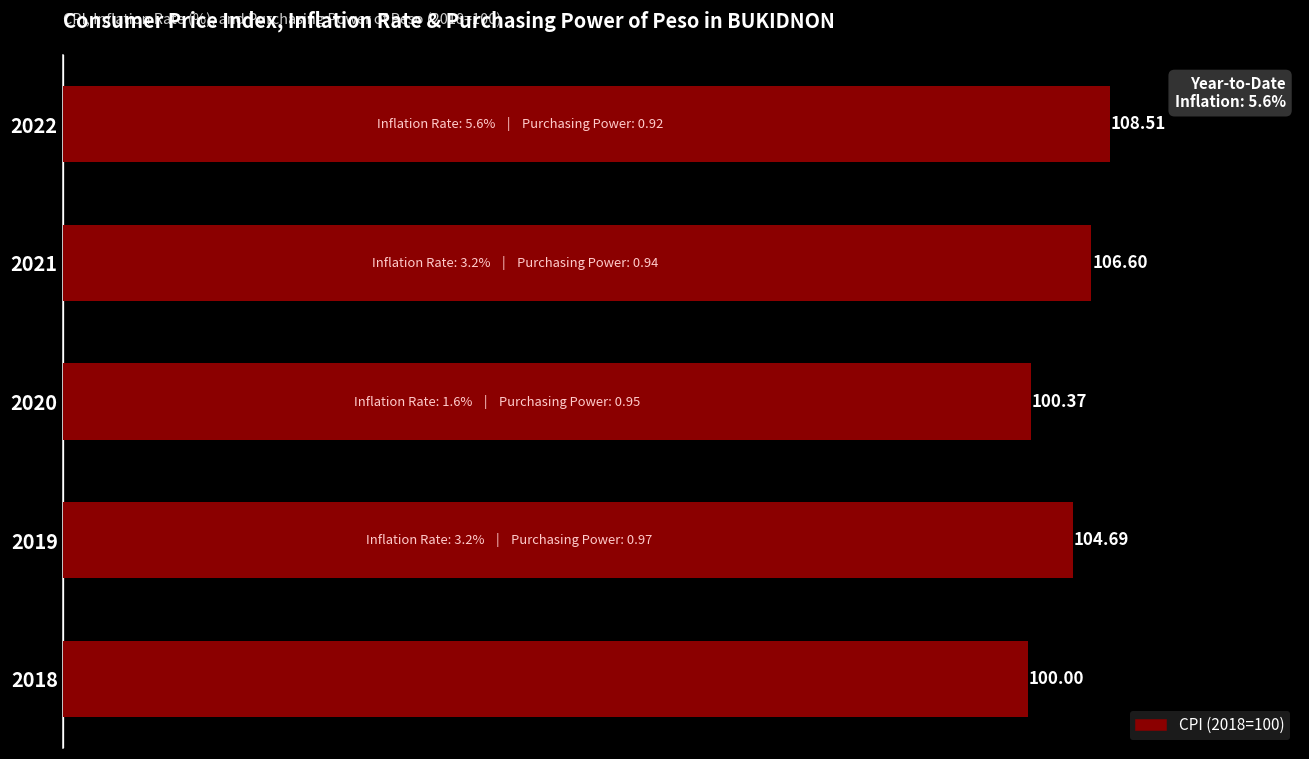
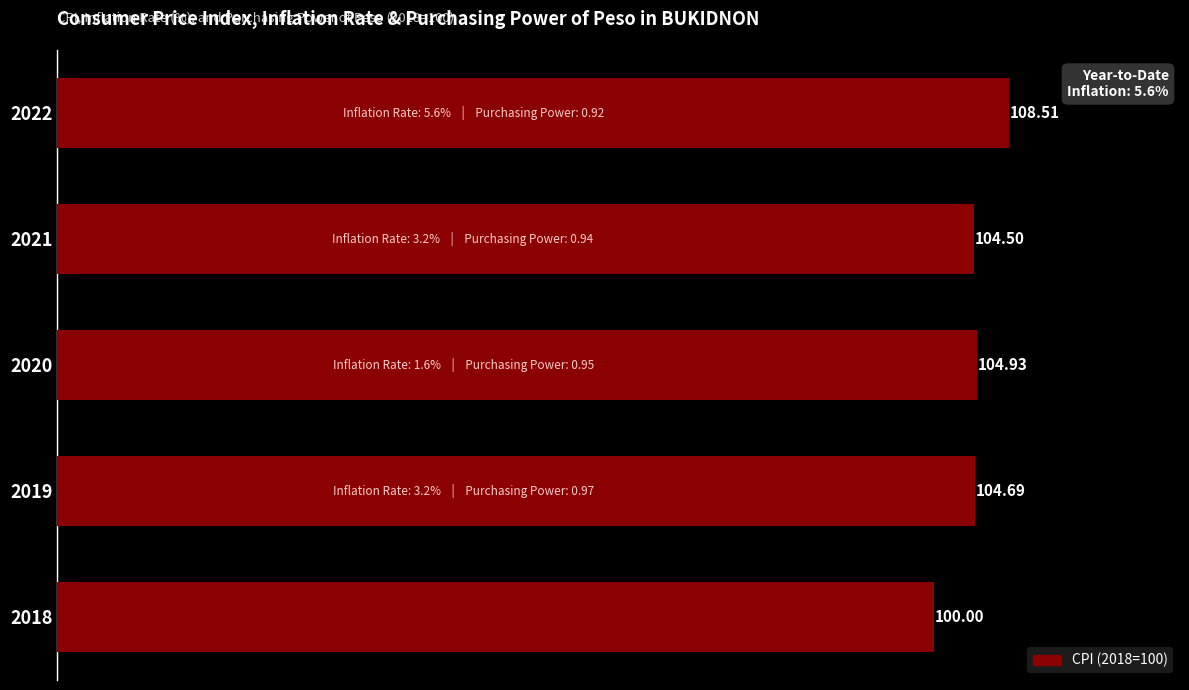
2021: 106.60 -> 104.50
2020: 100.37 -> 104.93
